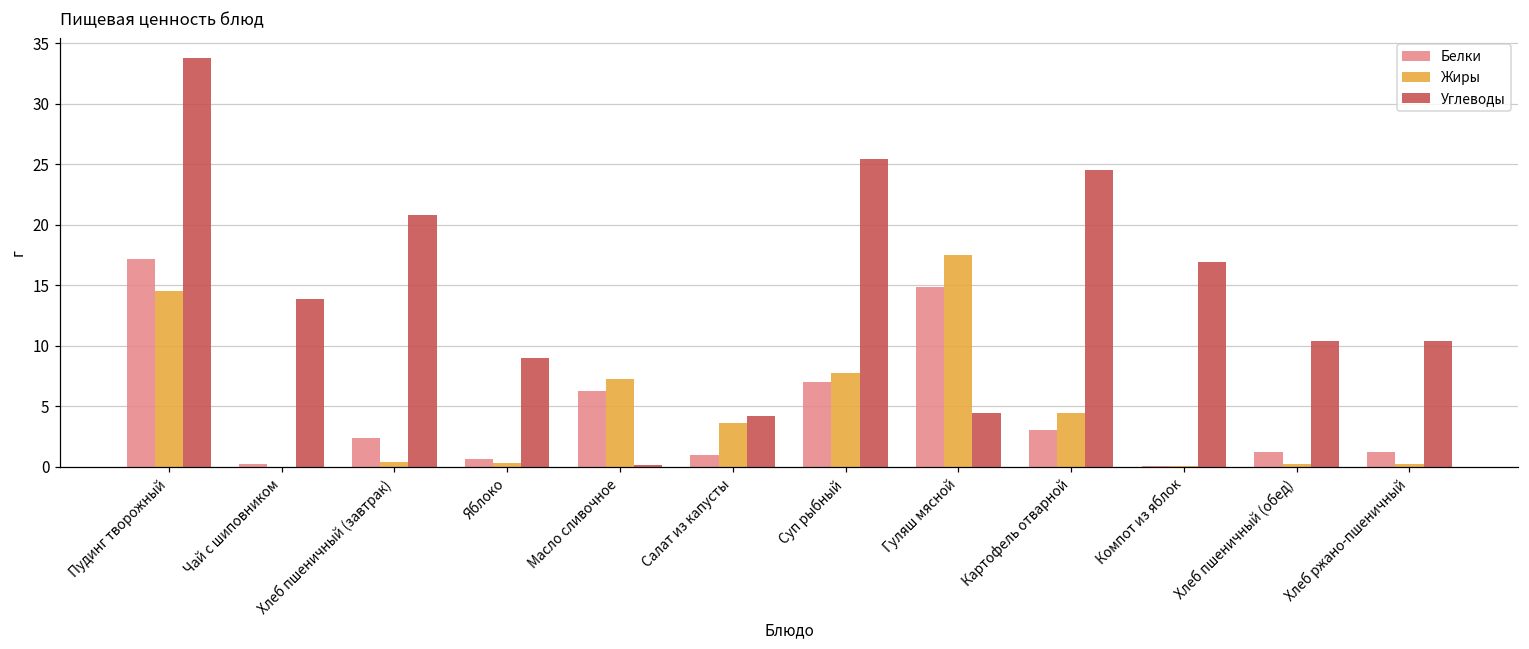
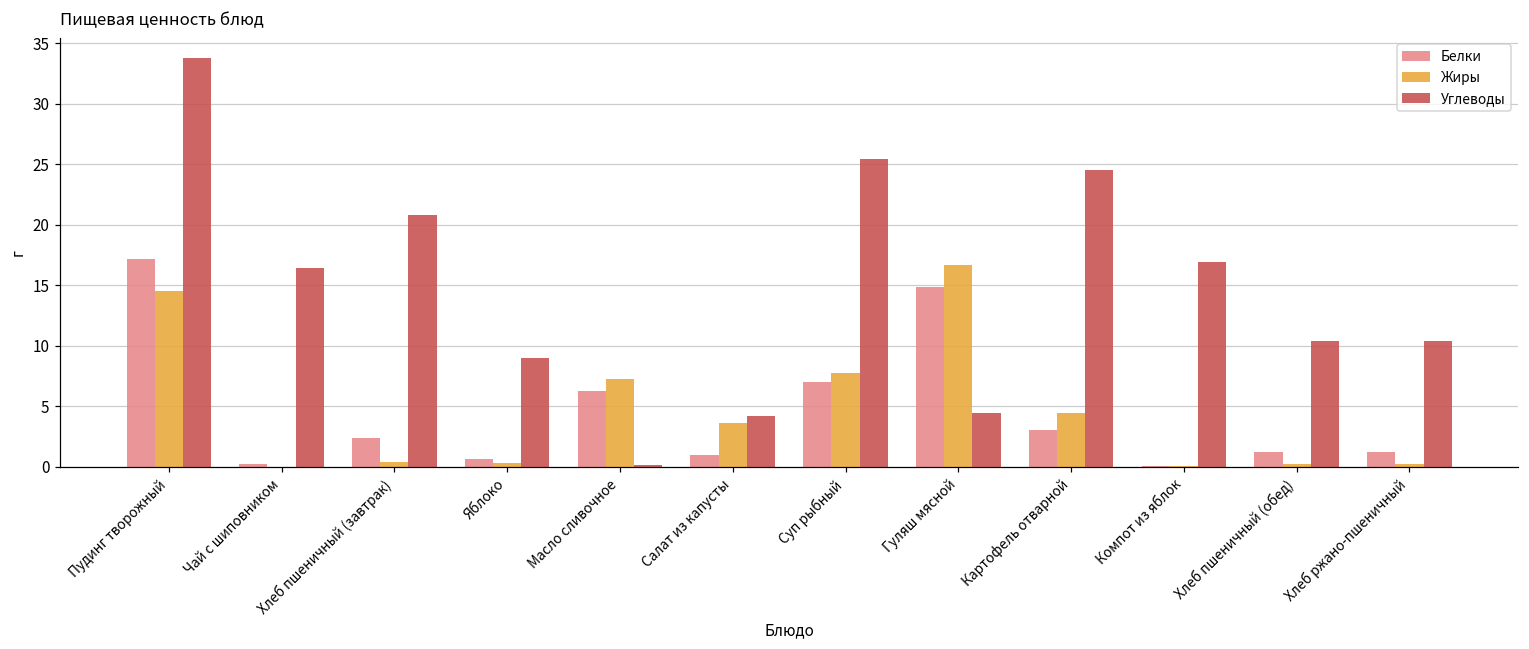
Углеводы, Чай с шиповником: 13.9 -> 16.4
Жиры, Гуляш мясной: 17.5 -> 16.6
